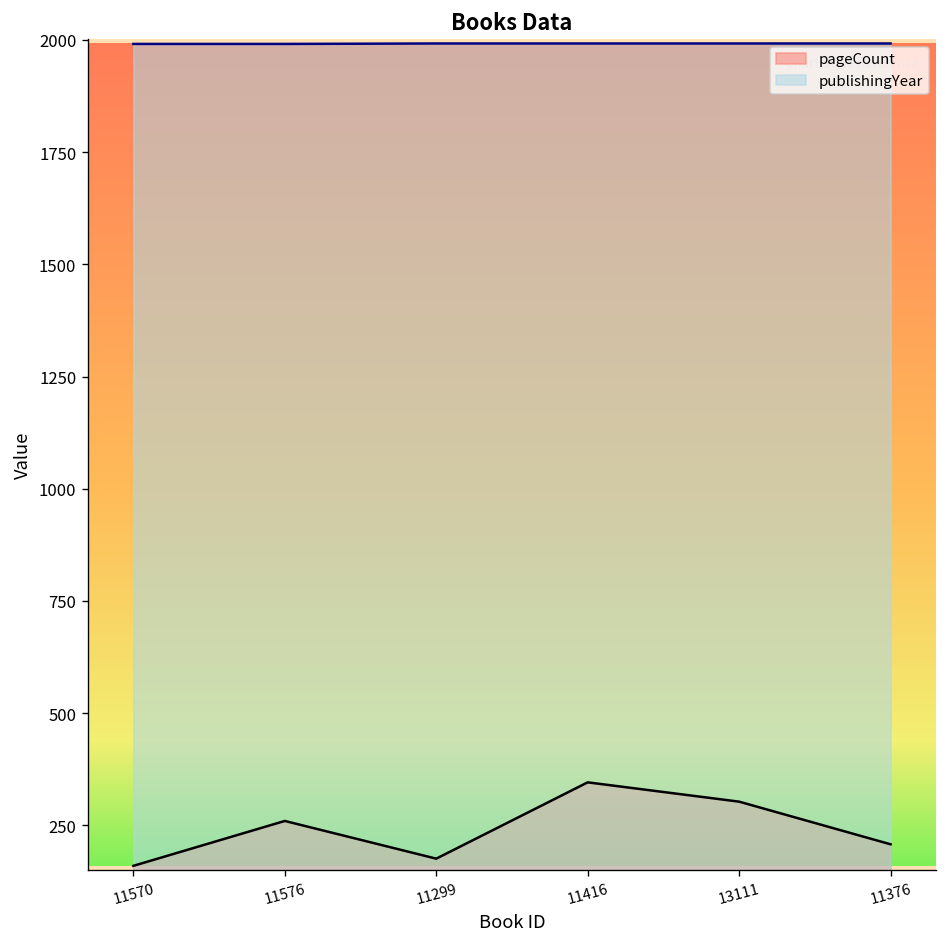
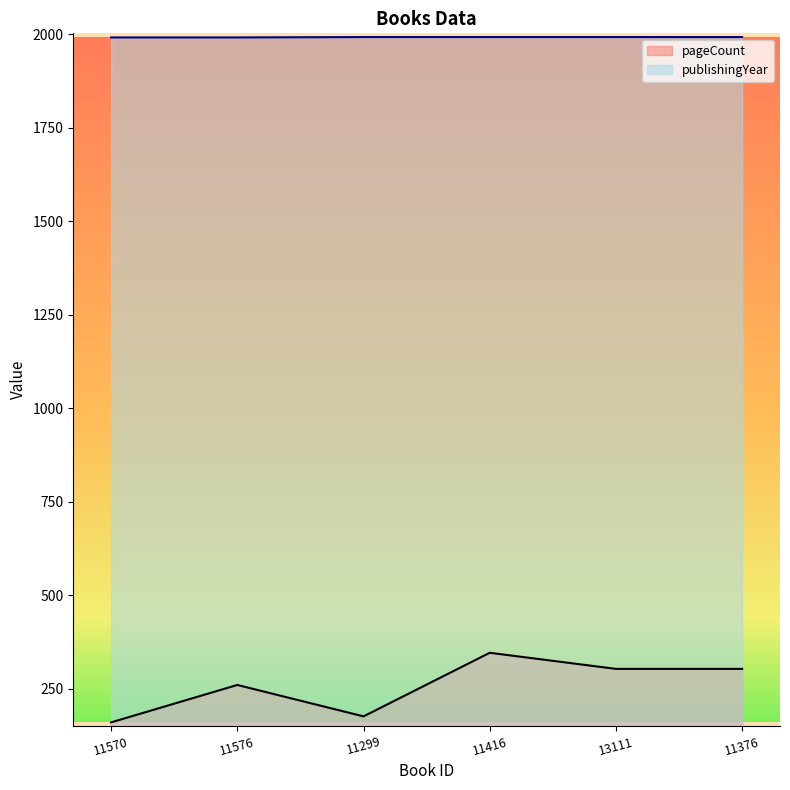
pageCount, 11376: 210 -> 300
